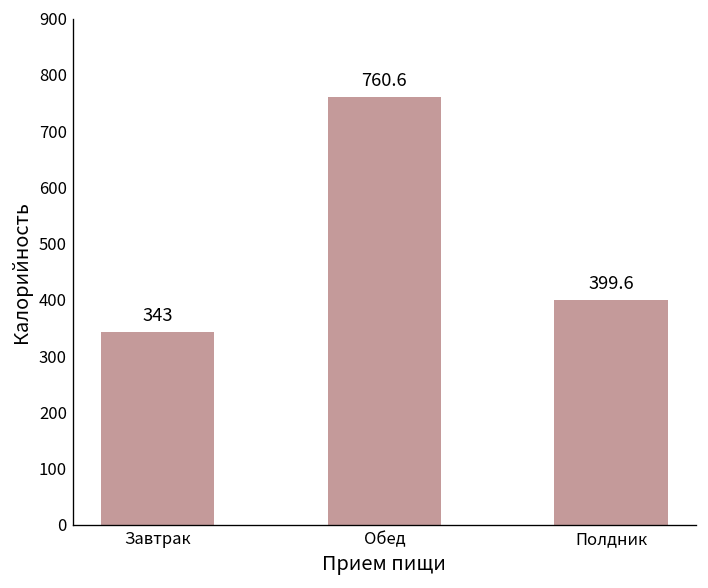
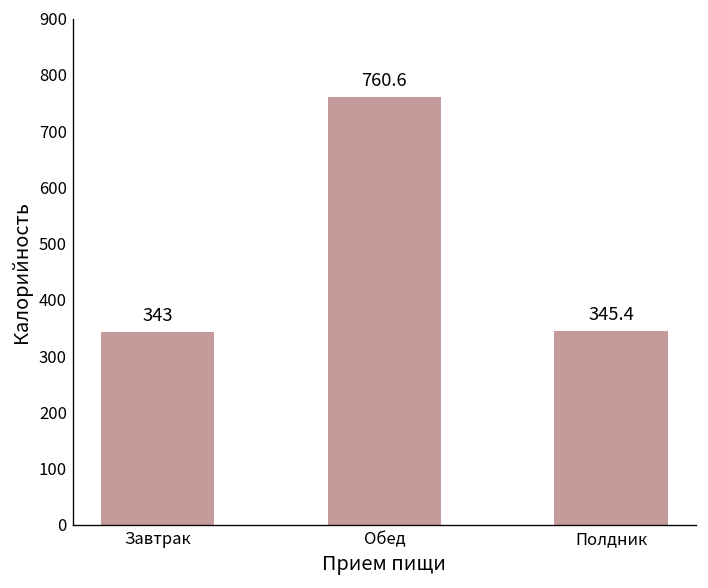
Полдник: 399.6 -> 345.4
